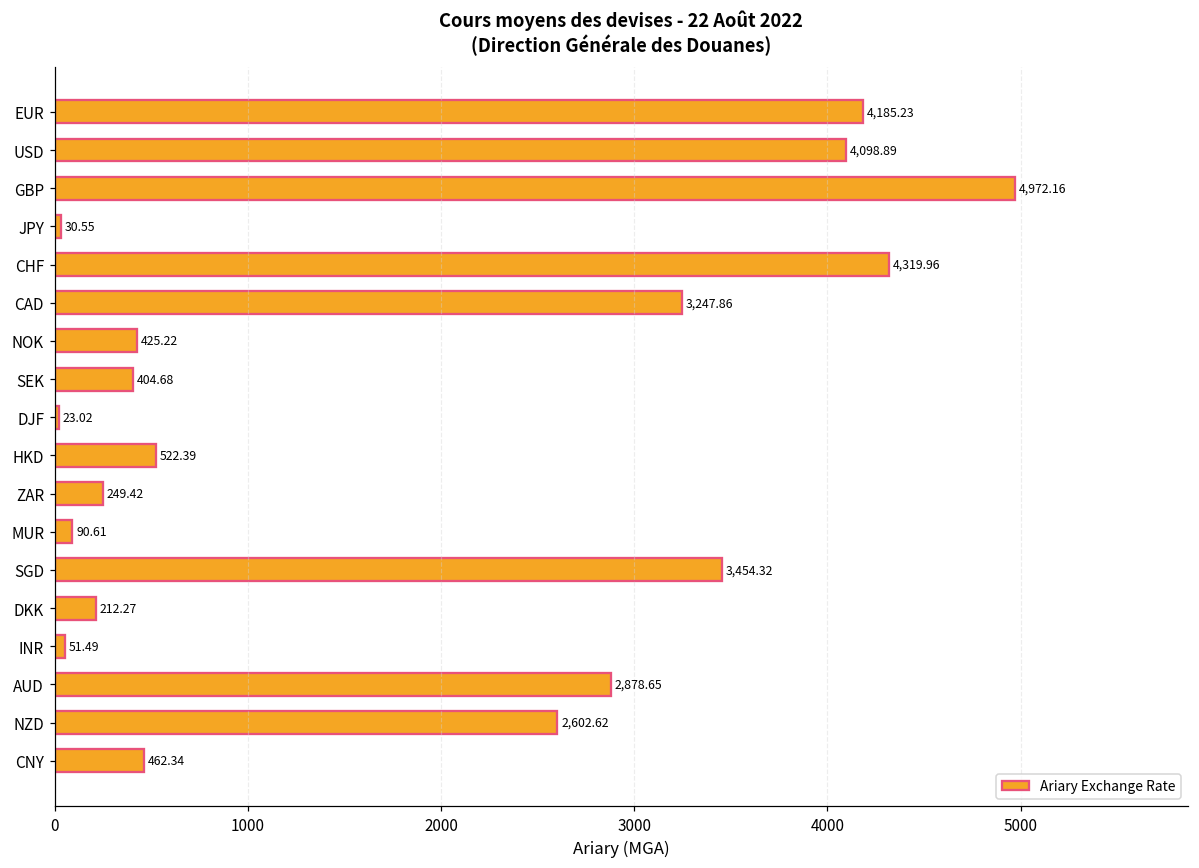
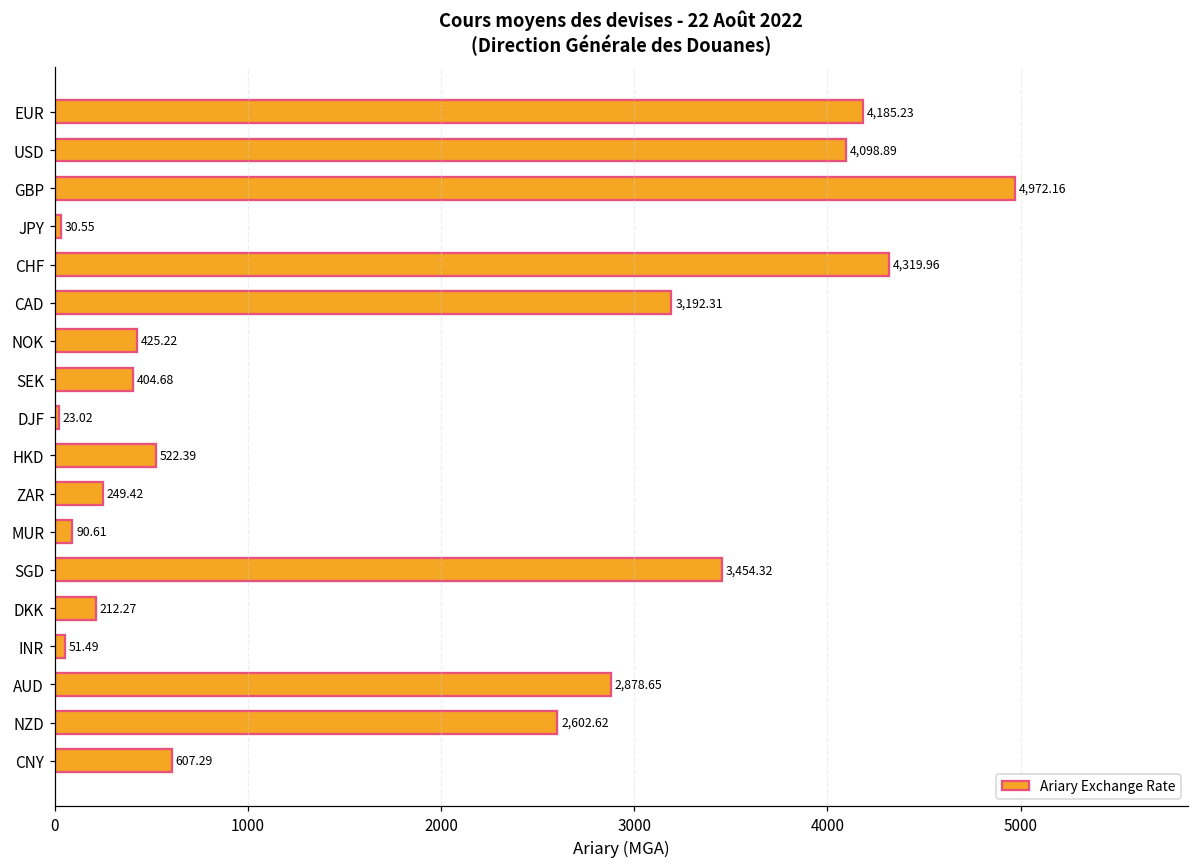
CAD: 3,247.86 -> 3,192.31
CNY: 462.34 -> 607.29
